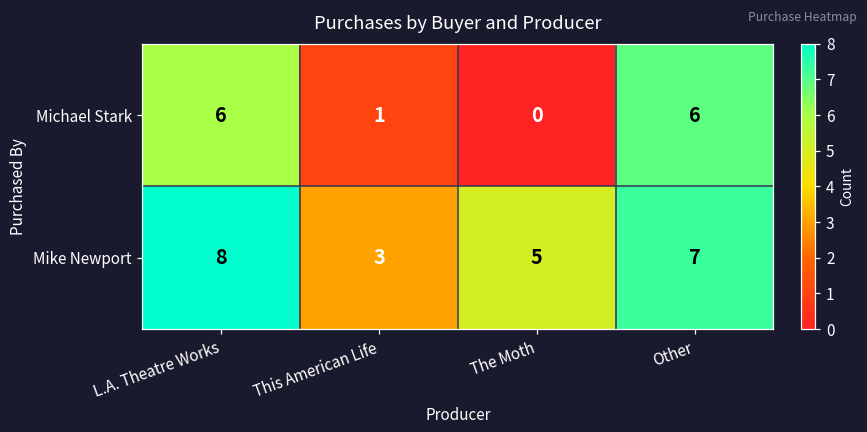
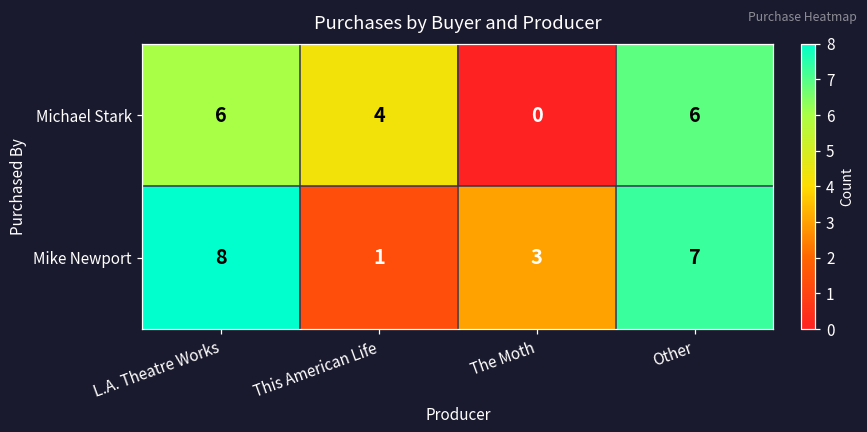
Michael Stark, This American Life: 1 -> 4
Mike Newport, This American Life: 3 -> 1
Mike Newport, The Moth: 5 -> 3
